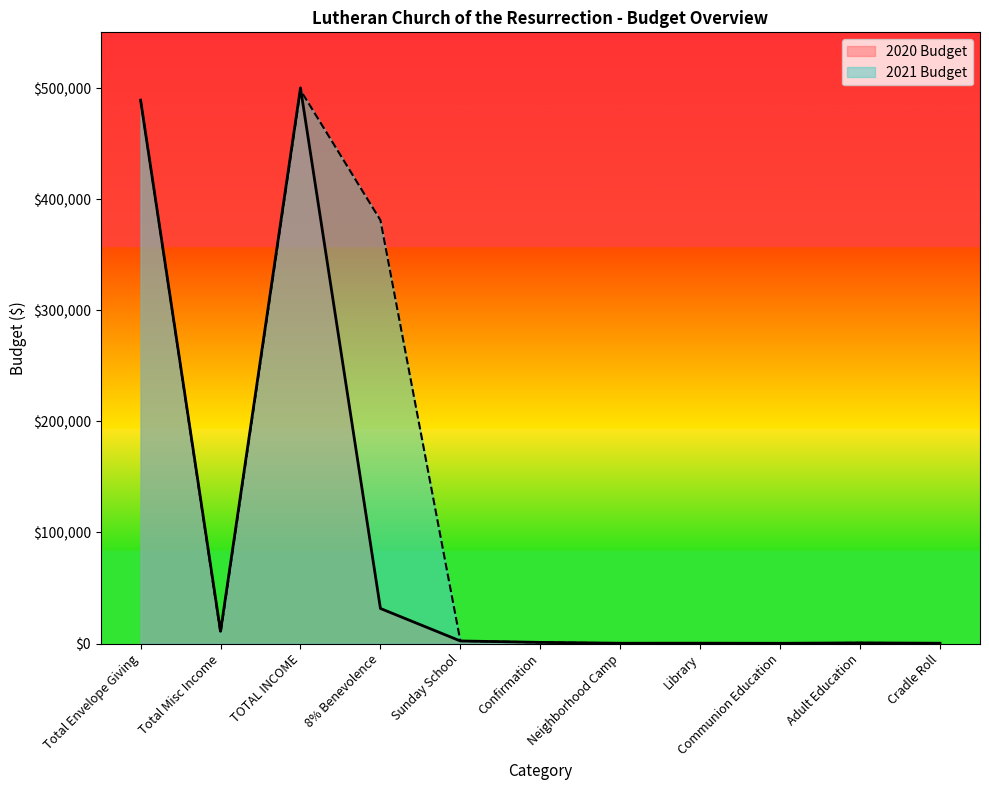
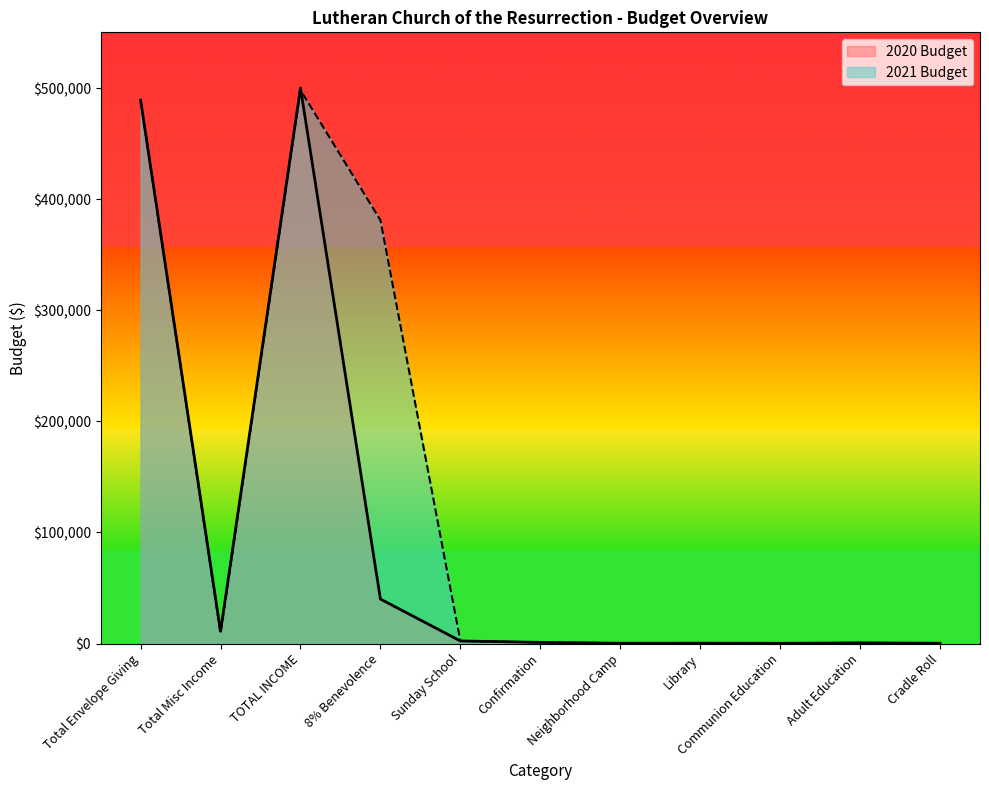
2020 Budget, 8% Benevolence: $32,000 -> $40,000
